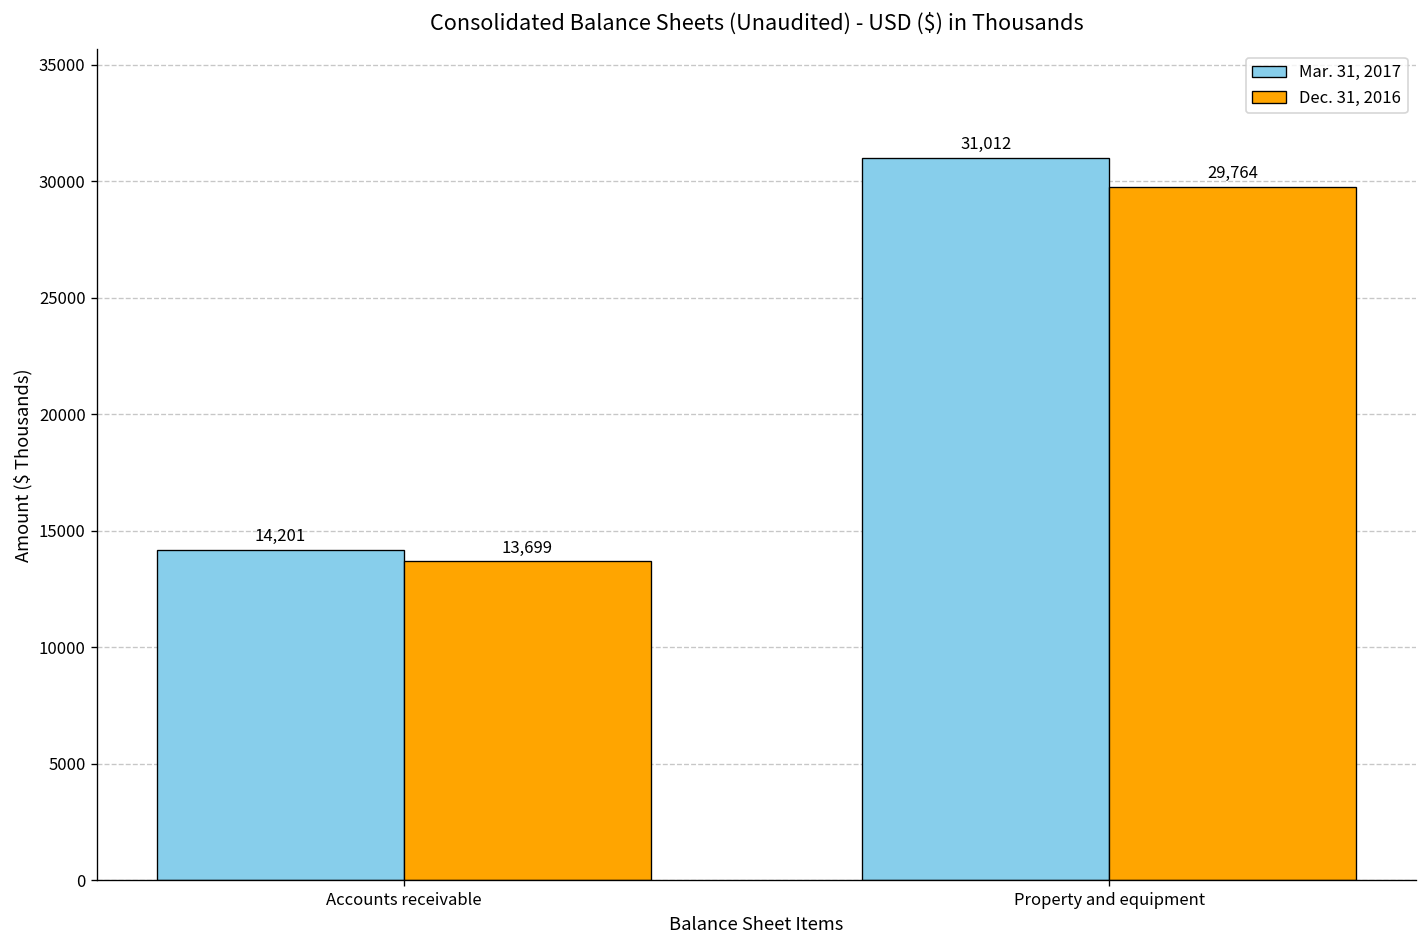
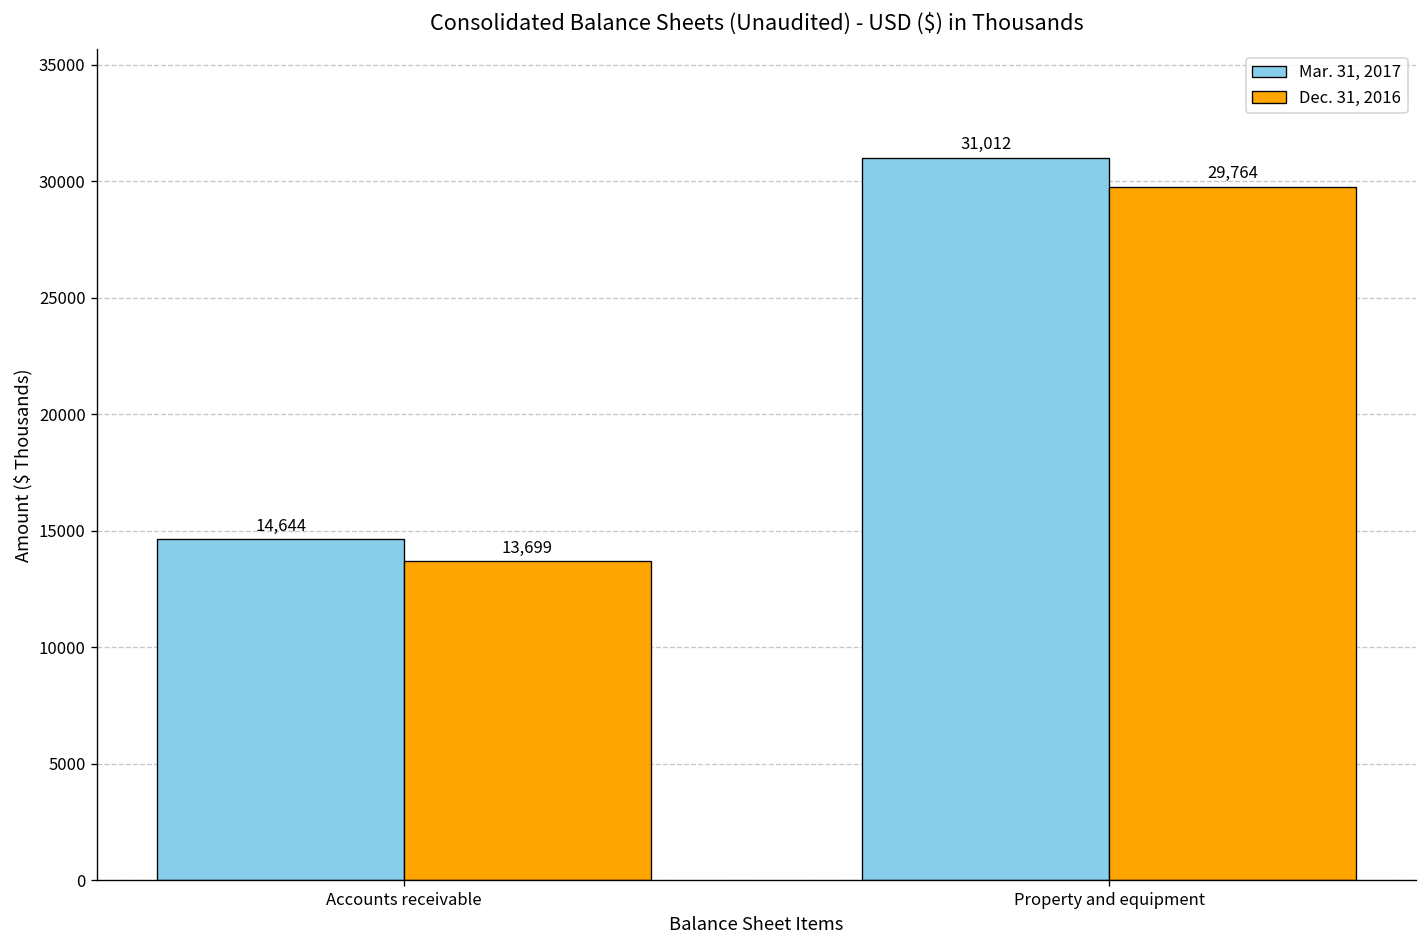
Mar. 31, 2017, Accounts receivable: 14,201 -> 14,644
